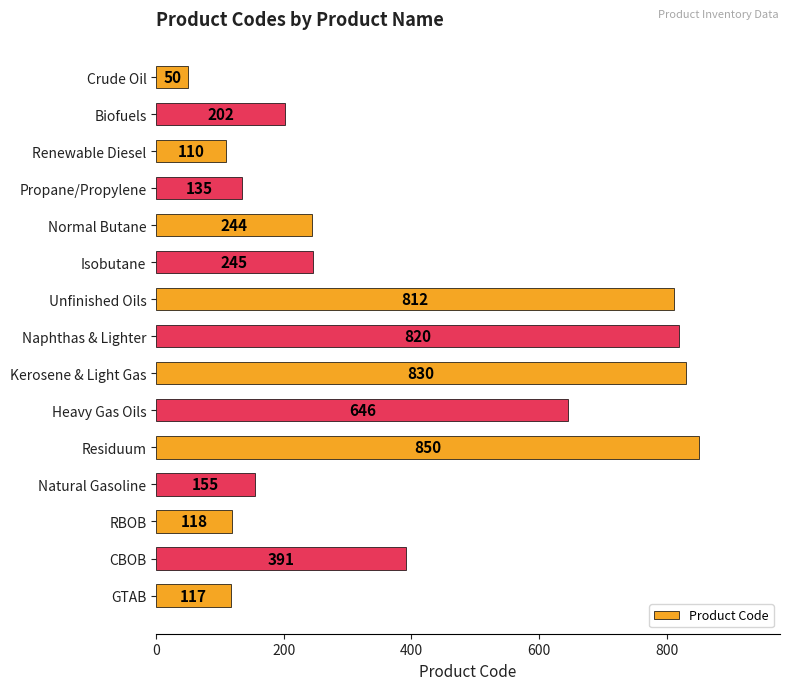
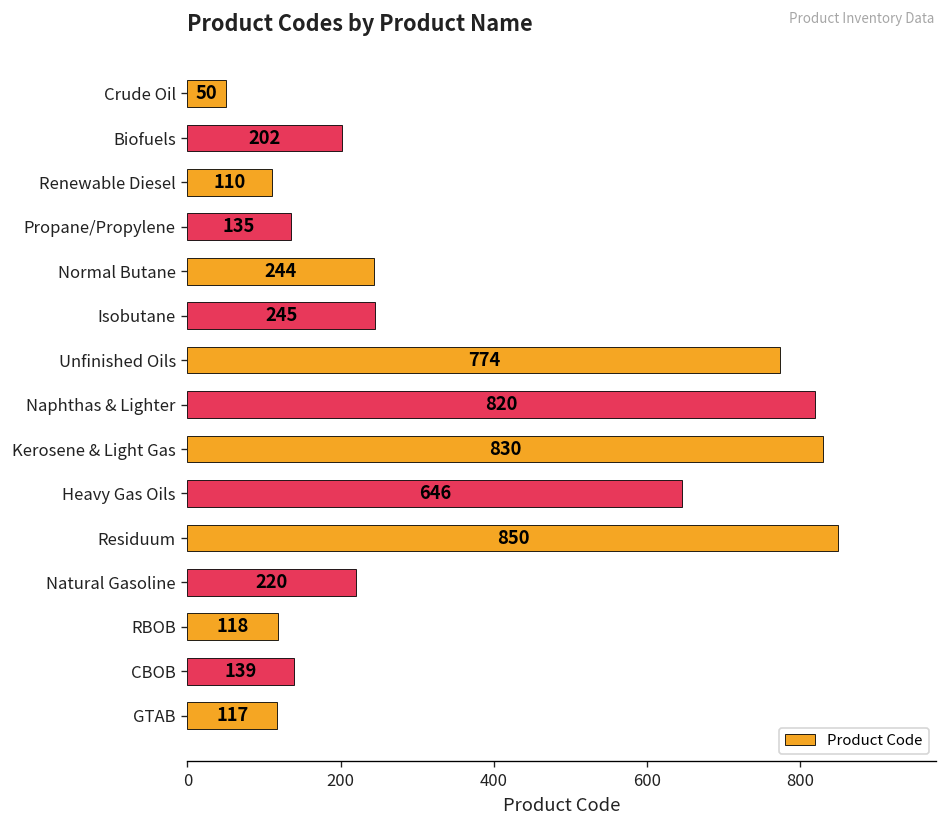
Unfinished Oils: 812 -> 774
Natural Gasoline: 155 -> 220
CBOB: 391 -> 139
